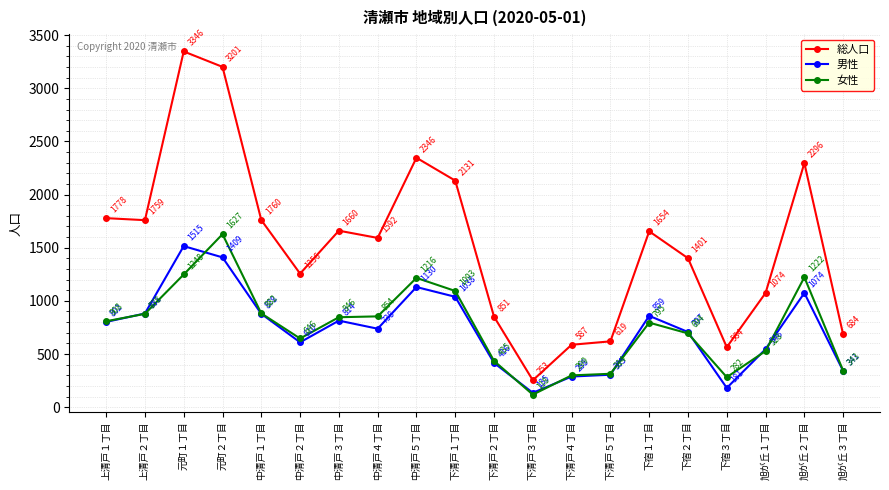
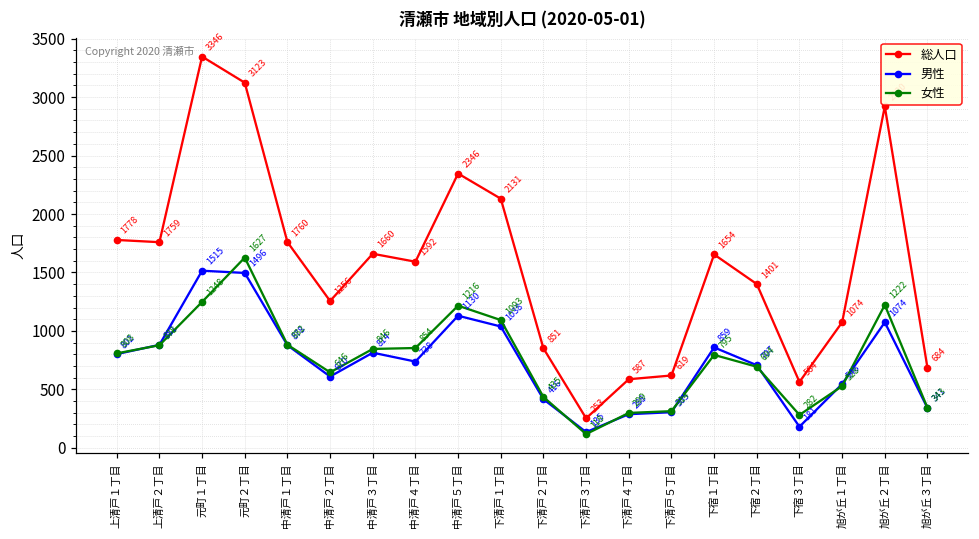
総人口, 元町２丁目: 3201 -> 3123
男性, 元町２丁目: 1409 -> 1496
総人口, 旭が丘２丁目: 2300 -> 2920
